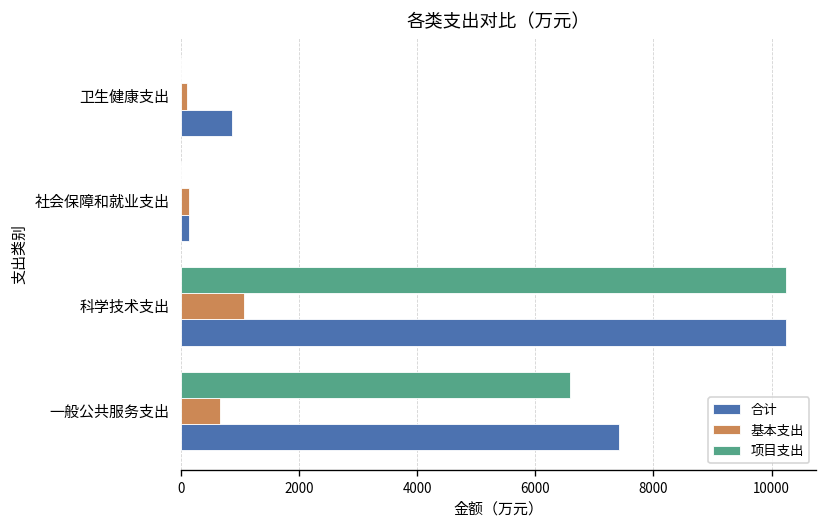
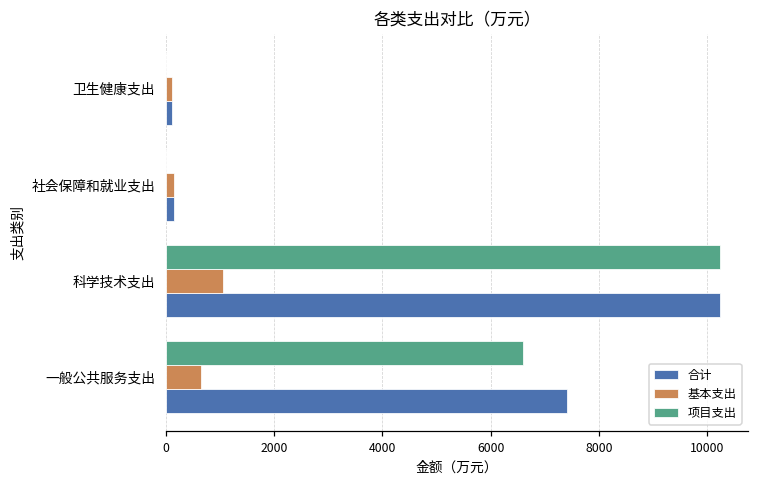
合计, 卫生健康支出: 900 -> 100
